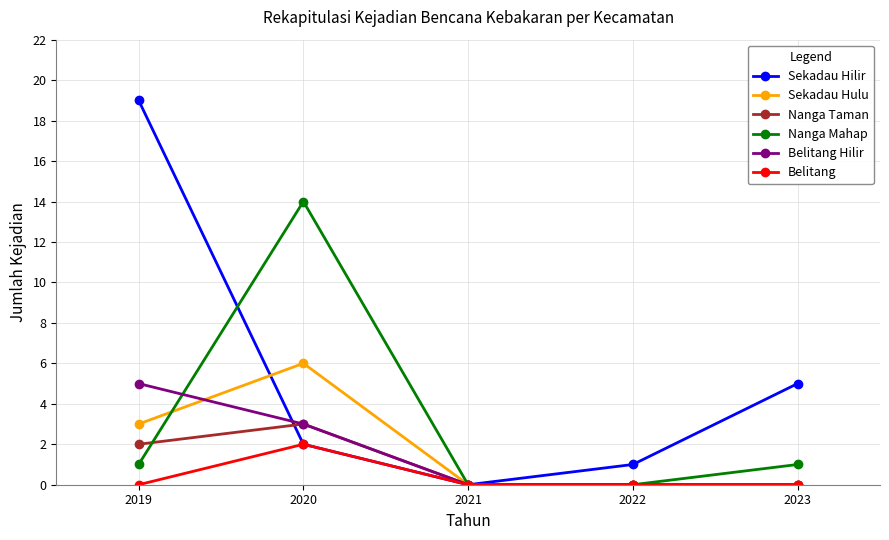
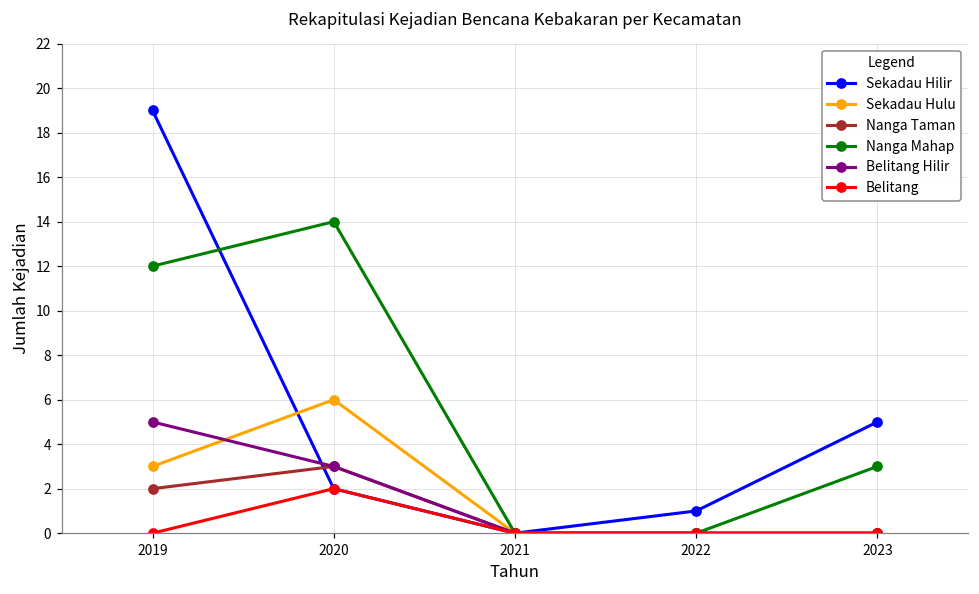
Nanga Mahap, 2019: 1 -> 12
Nanga Mahap, 2023: 1 -> 3
